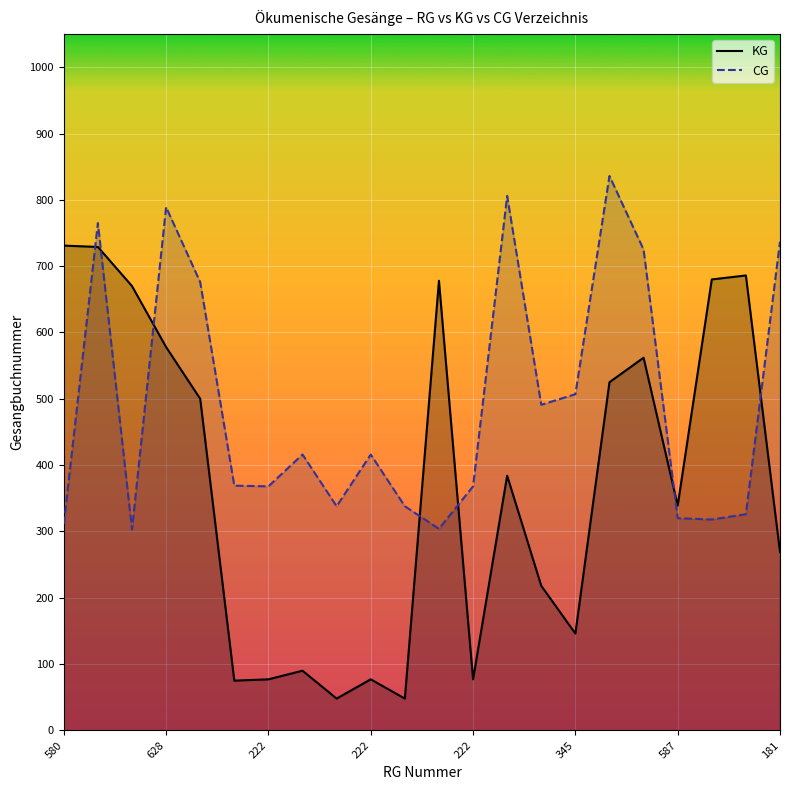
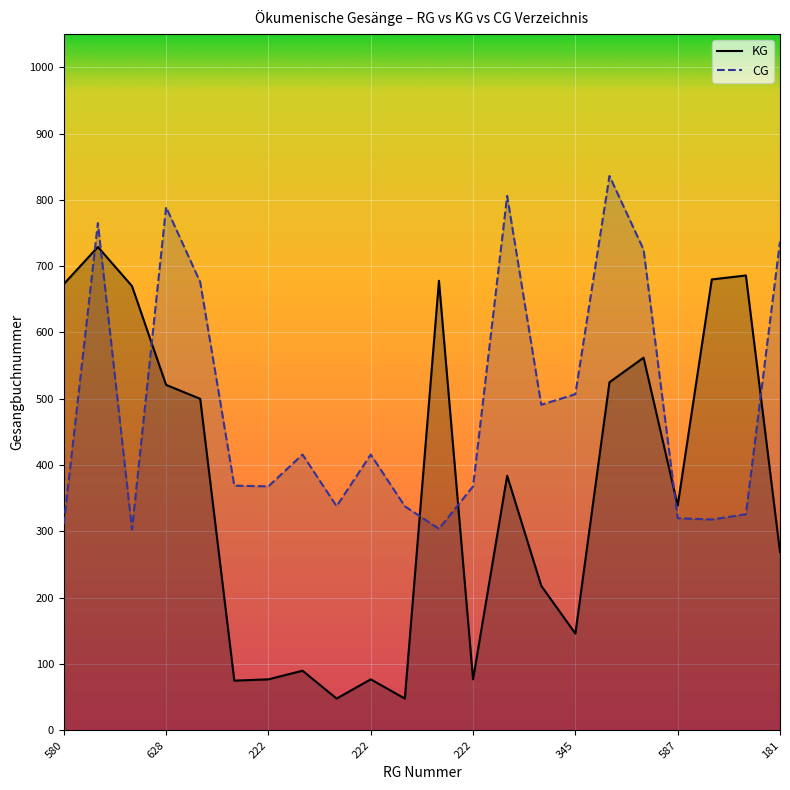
KG, 580: 730 -> 670
KG, 628: 580 -> 520
